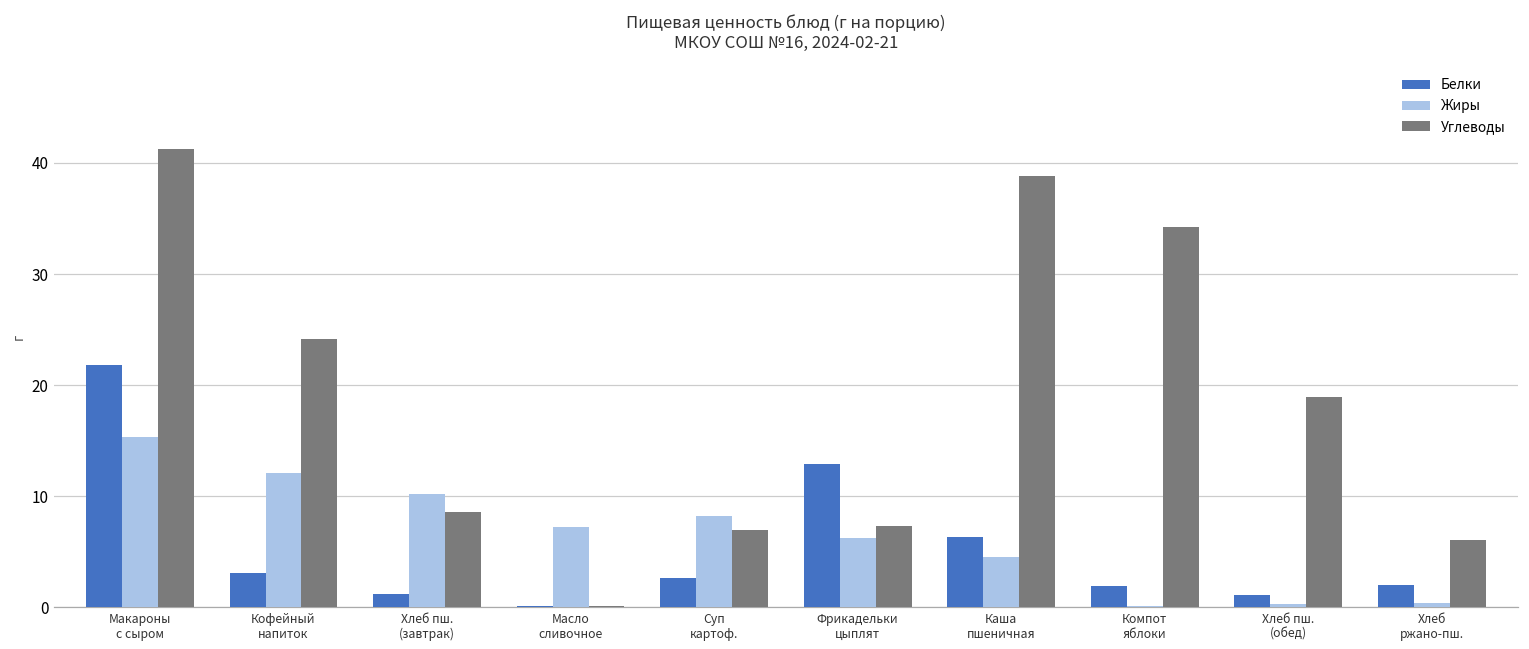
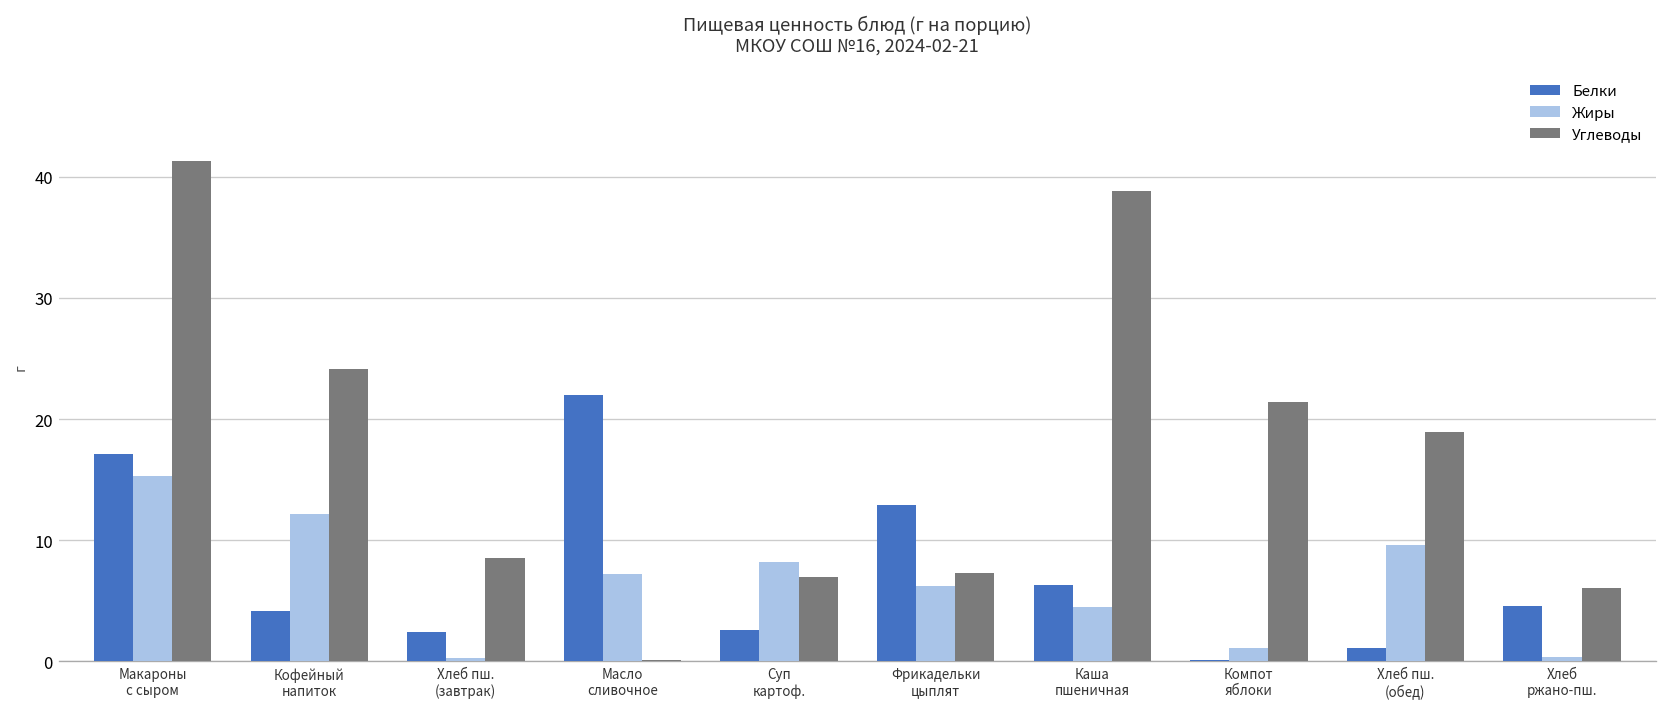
Белки, Макароны с сыром: 21.8 -> 17.1
Белки, Кофейный напиток: 3.1 -> 4.2
Белки, Хлеб пш. (завтрак): 1.2 -> 2.5
Жиры, Хлеб пш. (завтрак): 10.2 -> 0.3
Белки, Масло сливочное: 0.1 -> 22.0
Белки, Компот яблоки: 1.9 -> 0.1
Жиры, Компот яблоки: 0.1 -> 1.1
Углеводы, Компот яблоки: 34.2 -> 21.4
Жиры, Хлеб пш. (обед): 0.3 -> 9.6
Белки, Хлеб ржано-пш.: 2.0 -> 4.6
